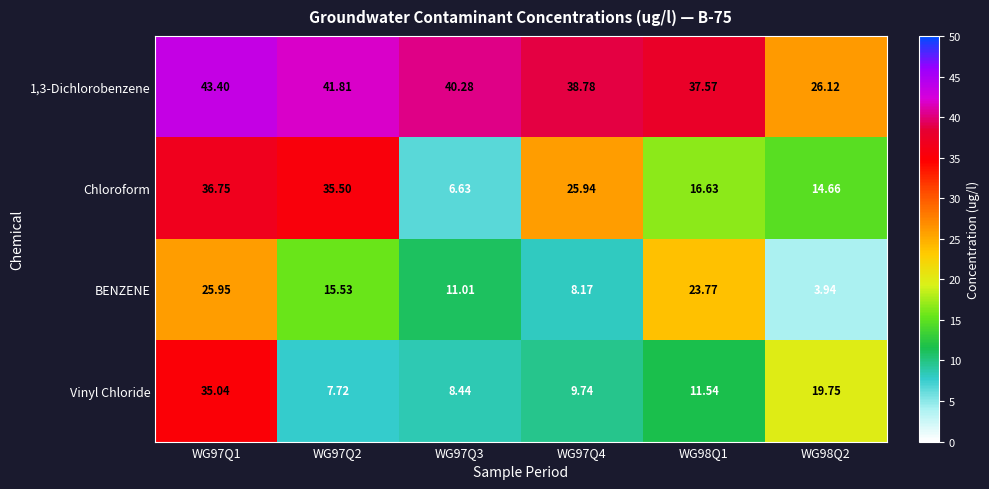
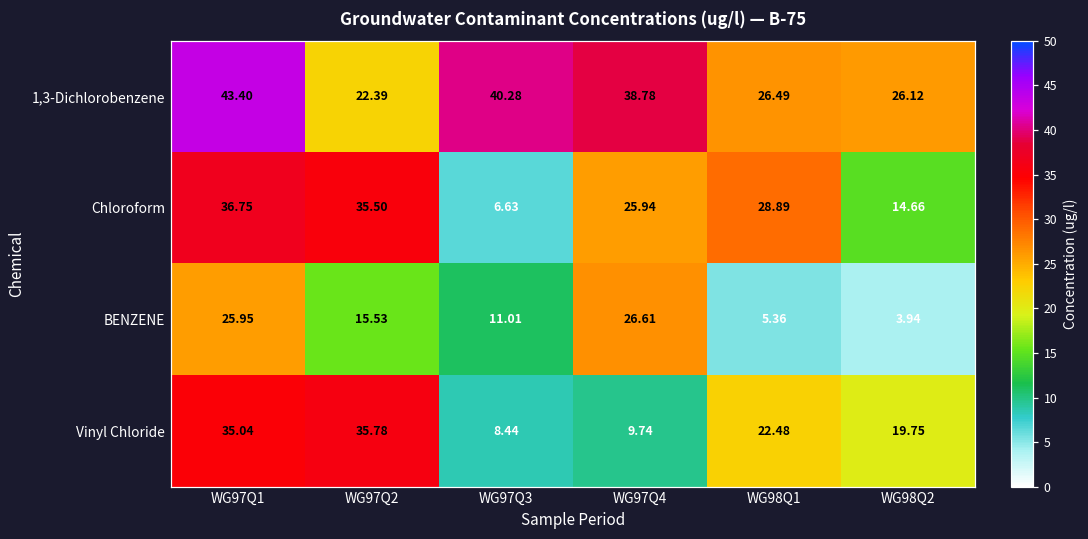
1,3-Dichlorobenzene, WG97Q2: 41.81 -> 22.39
1,3-Dichlorobenzene, WG98Q1: 37.57 -> 26.49
Chloroform, WG98Q1: 16.63 -> 28.89
BENZENE, WG97Q4: 8.17 -> 26.61
BENZENE, WG98Q1: 23.77 -> 5.36
Vinyl Chloride, WG97Q2: 7.72 -> 35.78
Vinyl Chloride, WG98Q1: 11.54 -> 22.48
